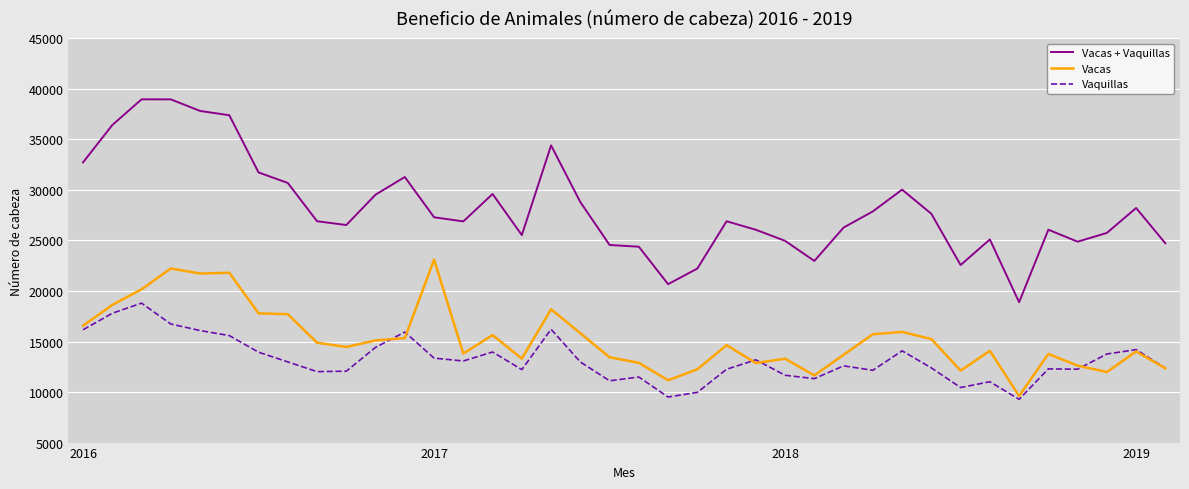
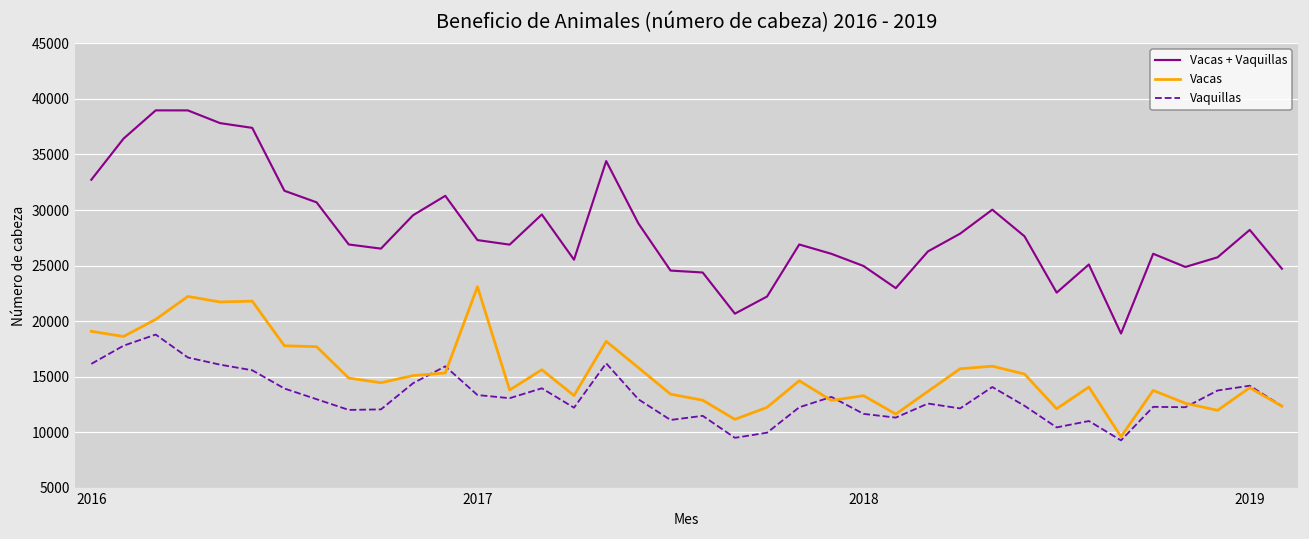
Vacas, 2016: 16600 -> 19100
